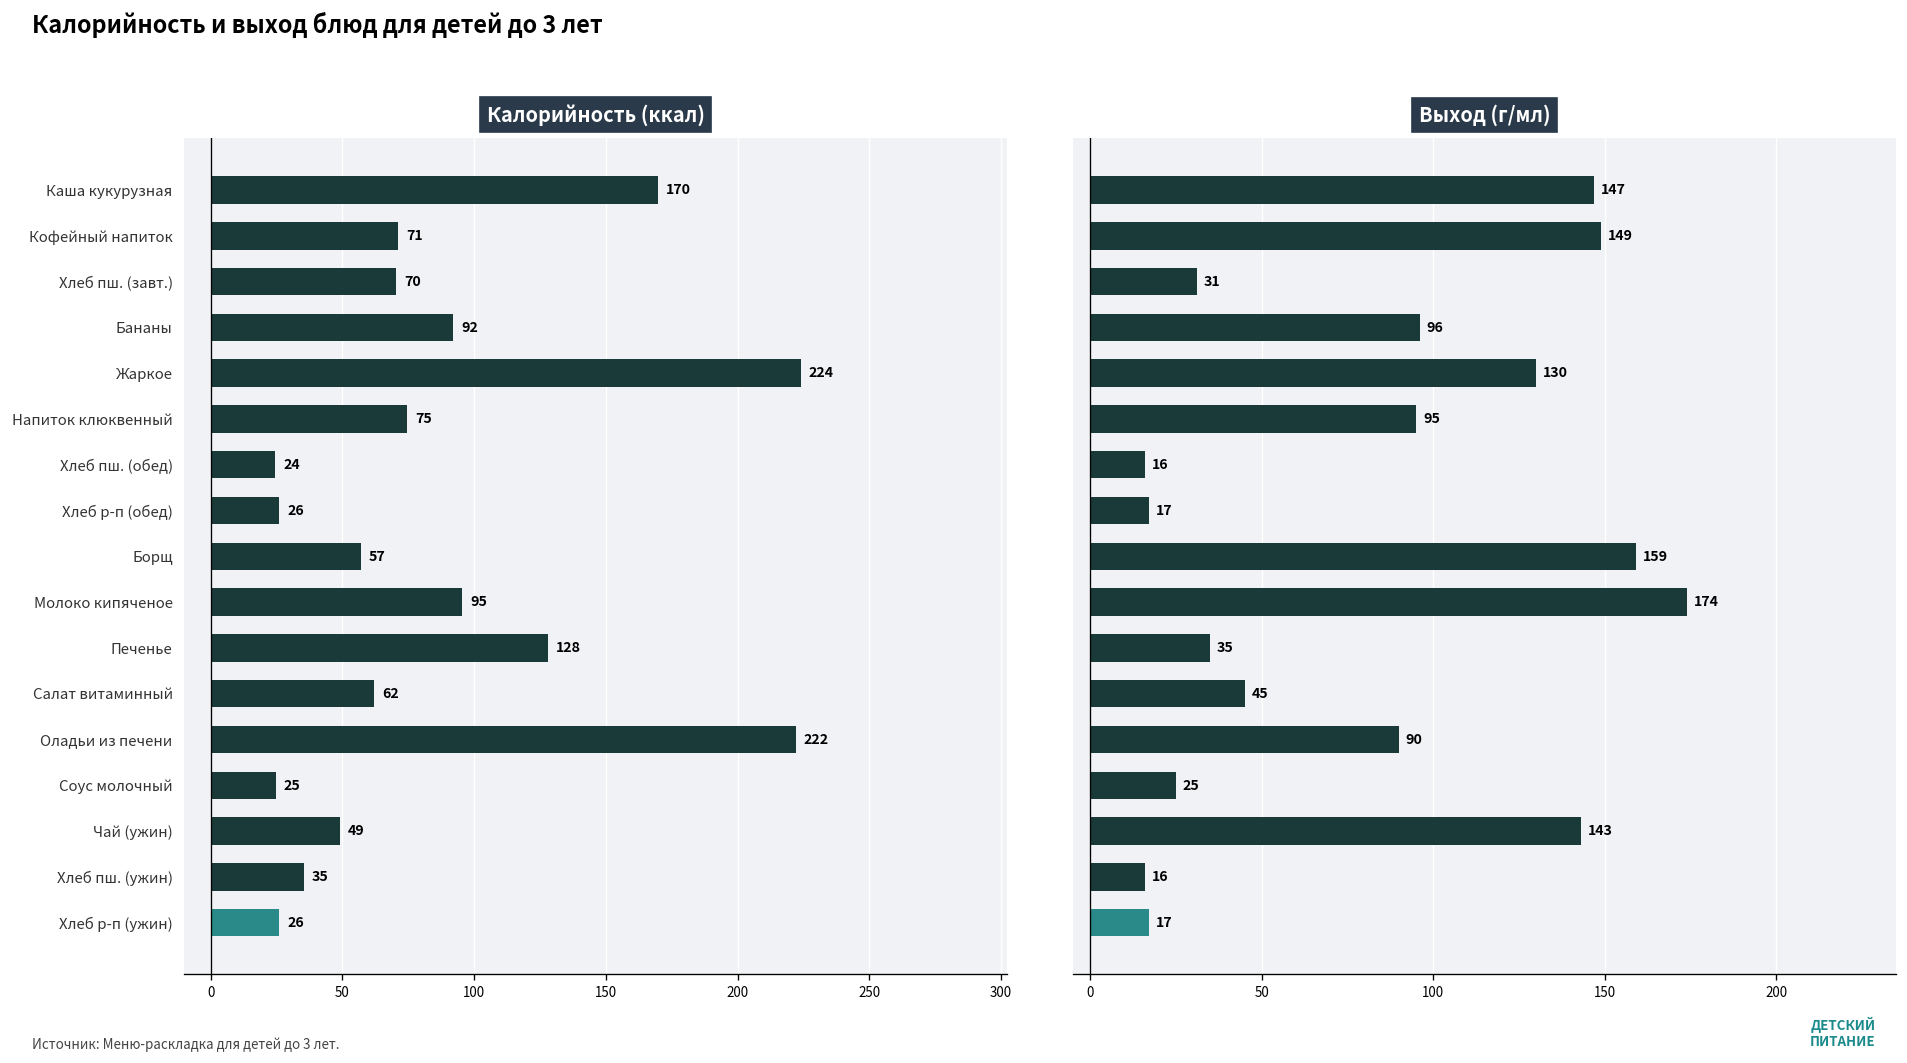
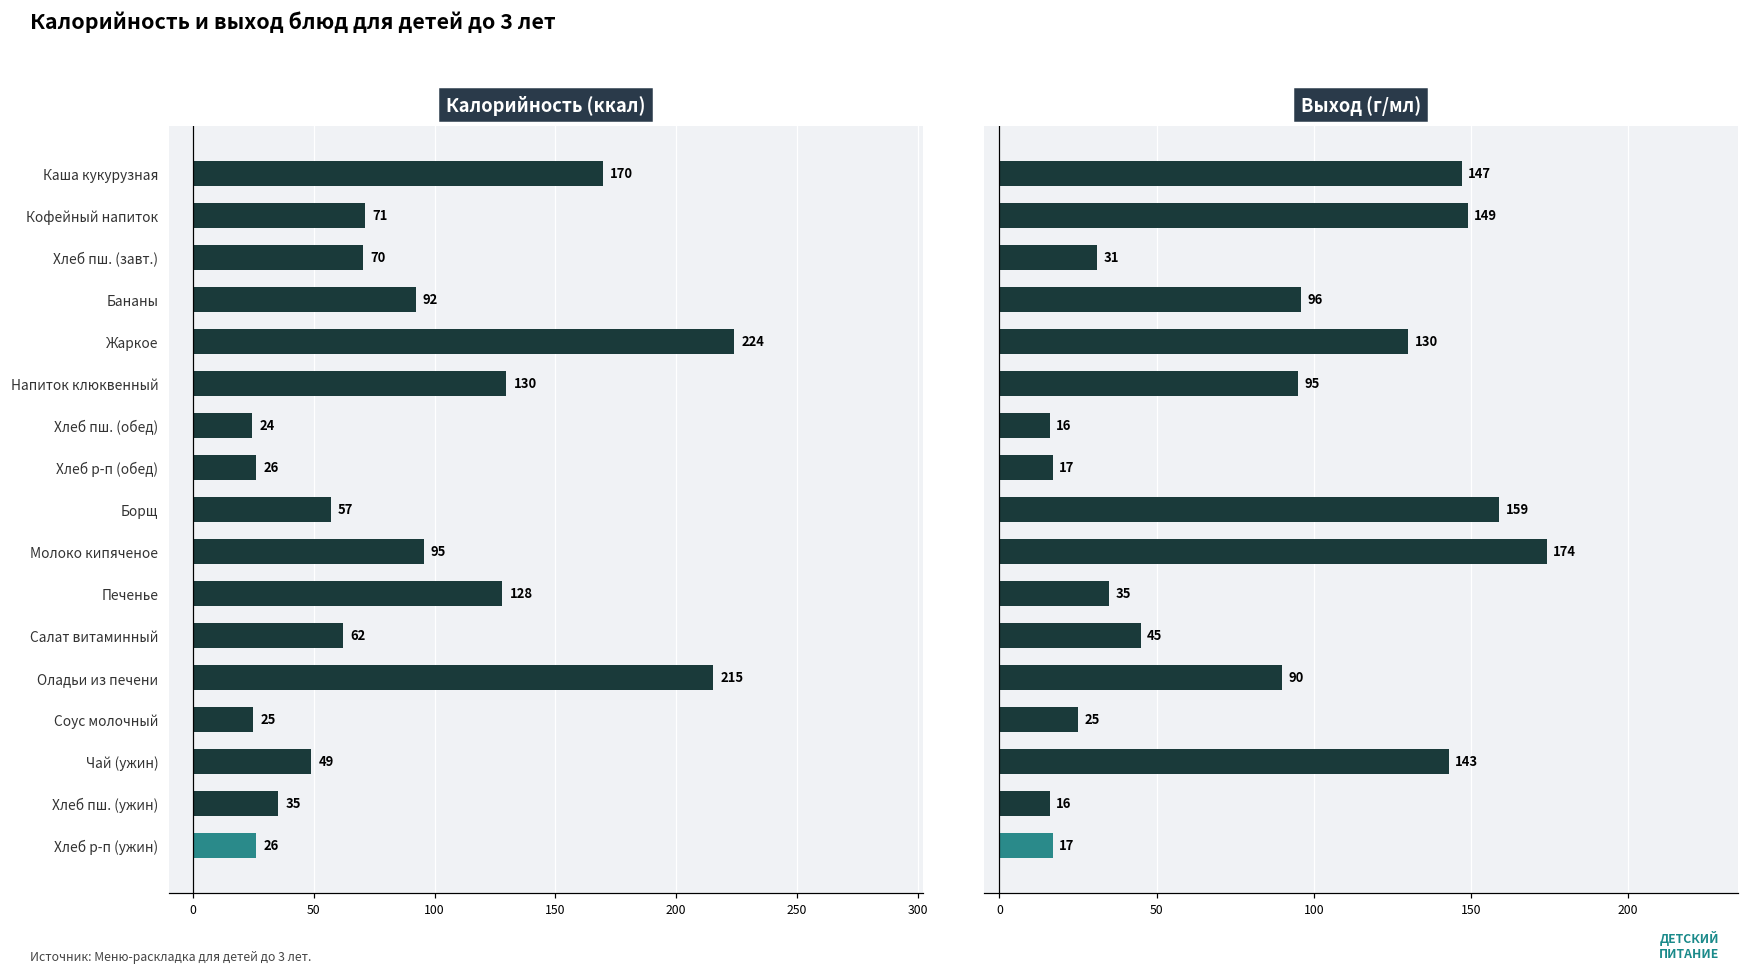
Калорийность (ккал), Напиток клюквенный: 75 -> 130
Калорийность (ккал), Оладьи из печени: 222 -> 215
